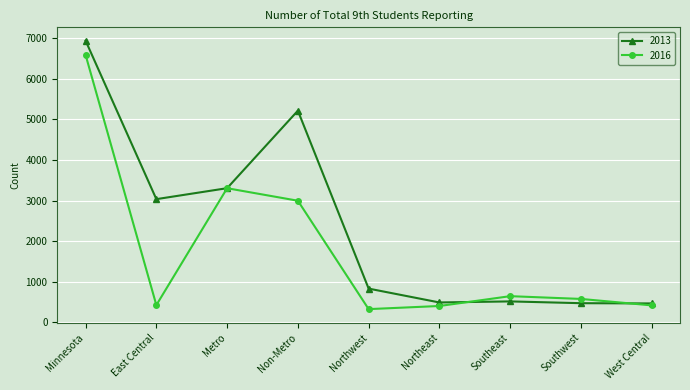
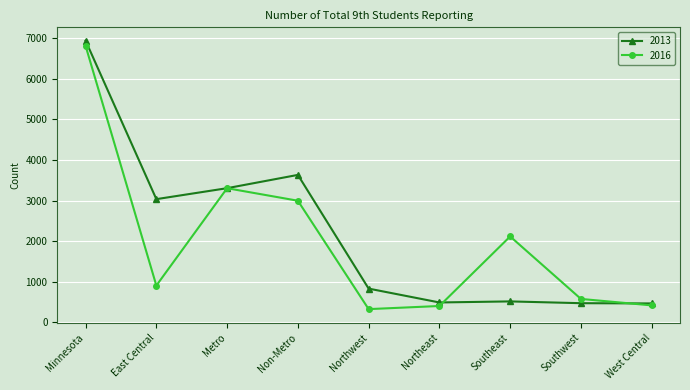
2016, Minnesota: 6600 -> 6800
2016, East Central: 400 -> 900
2013, Non-Metro: 5200 -> 3600
2016, Southeast: 600 -> 2100
